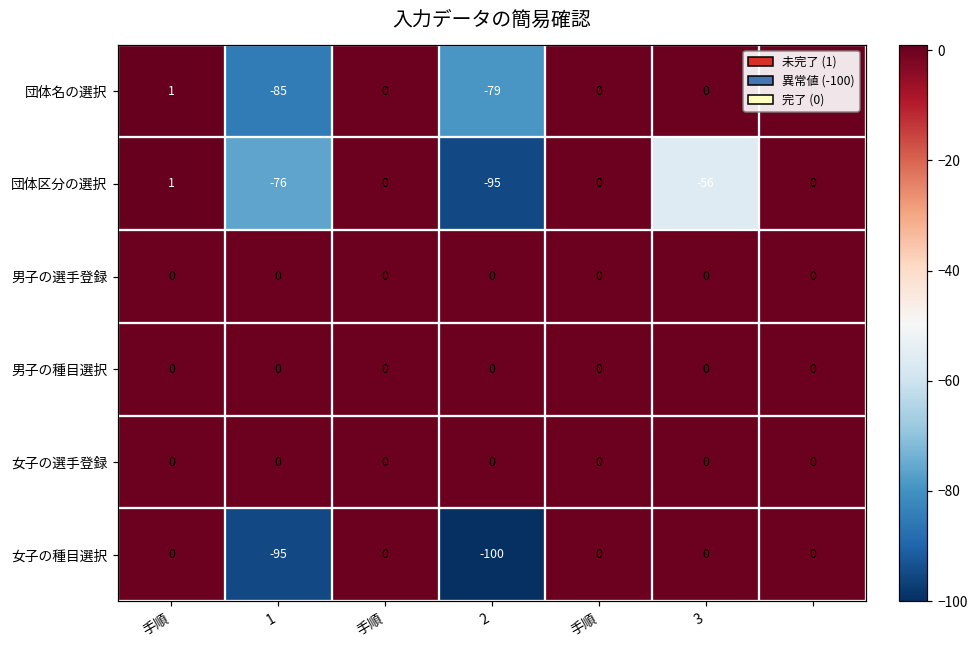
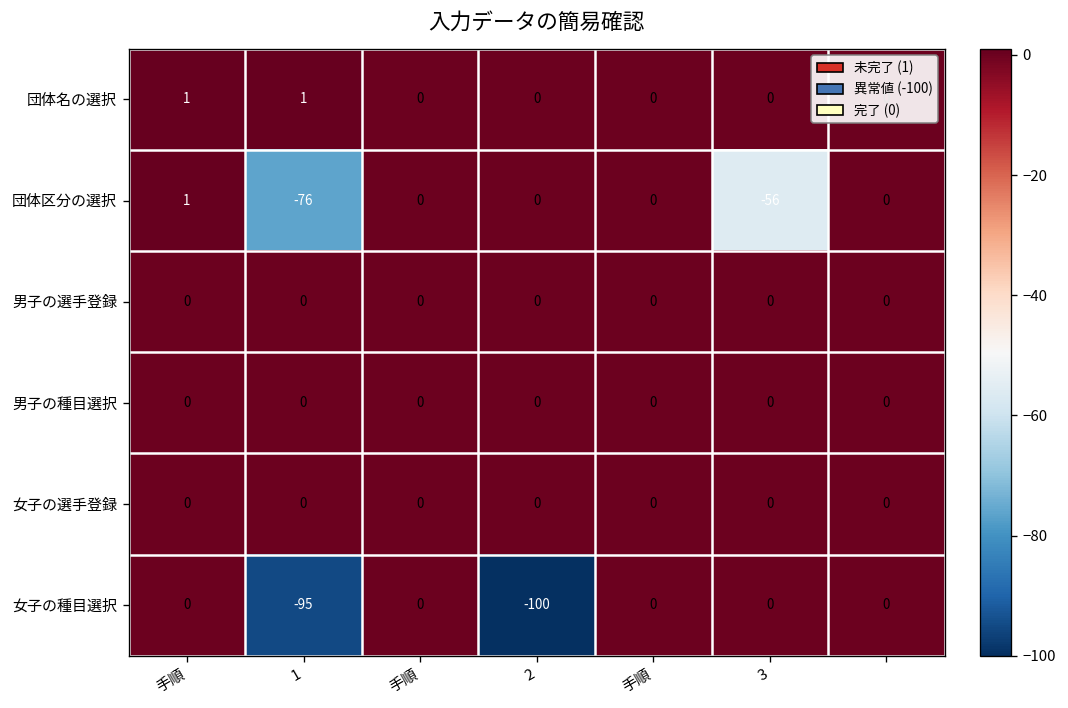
団体名の選択, 1: -85 -> 1
団体名の選択, 2: -79 -> 0
団体区分の選択, 2: -95 -> 0
